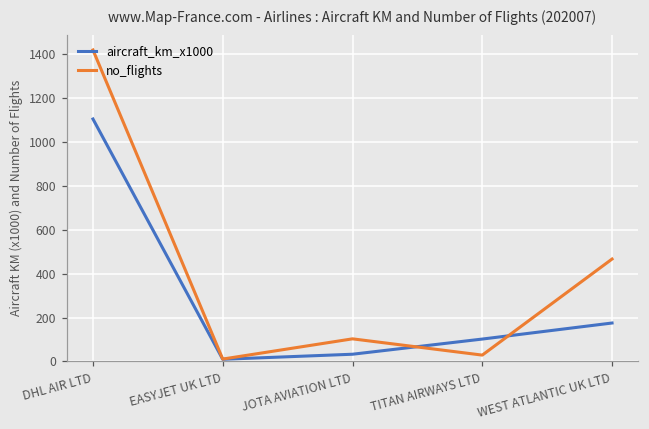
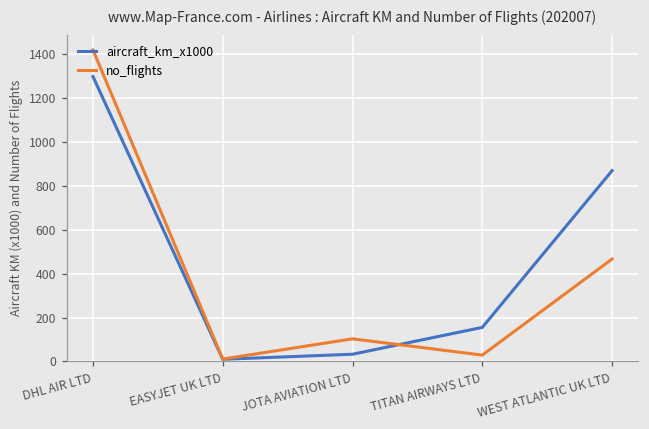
aircraft_km_x1000, DHL AIR LTD: 1100 -> 1300
aircraft_km_x1000, TITAN AIRWAYS LTD: 100 -> 160
aircraft_km_x1000, WEST ATLANTIC UK LTD: 180 -> 870
